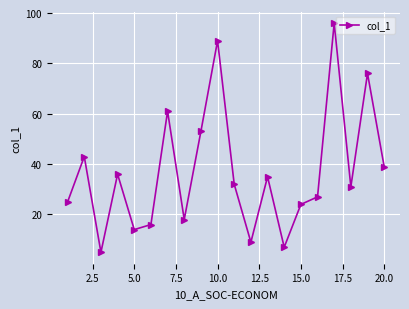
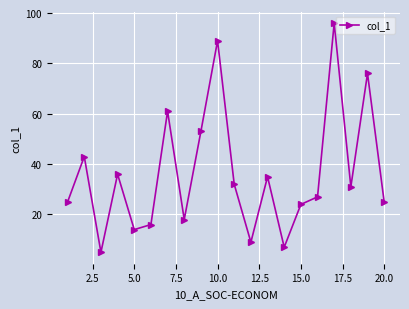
20.0: 39 -> 25
